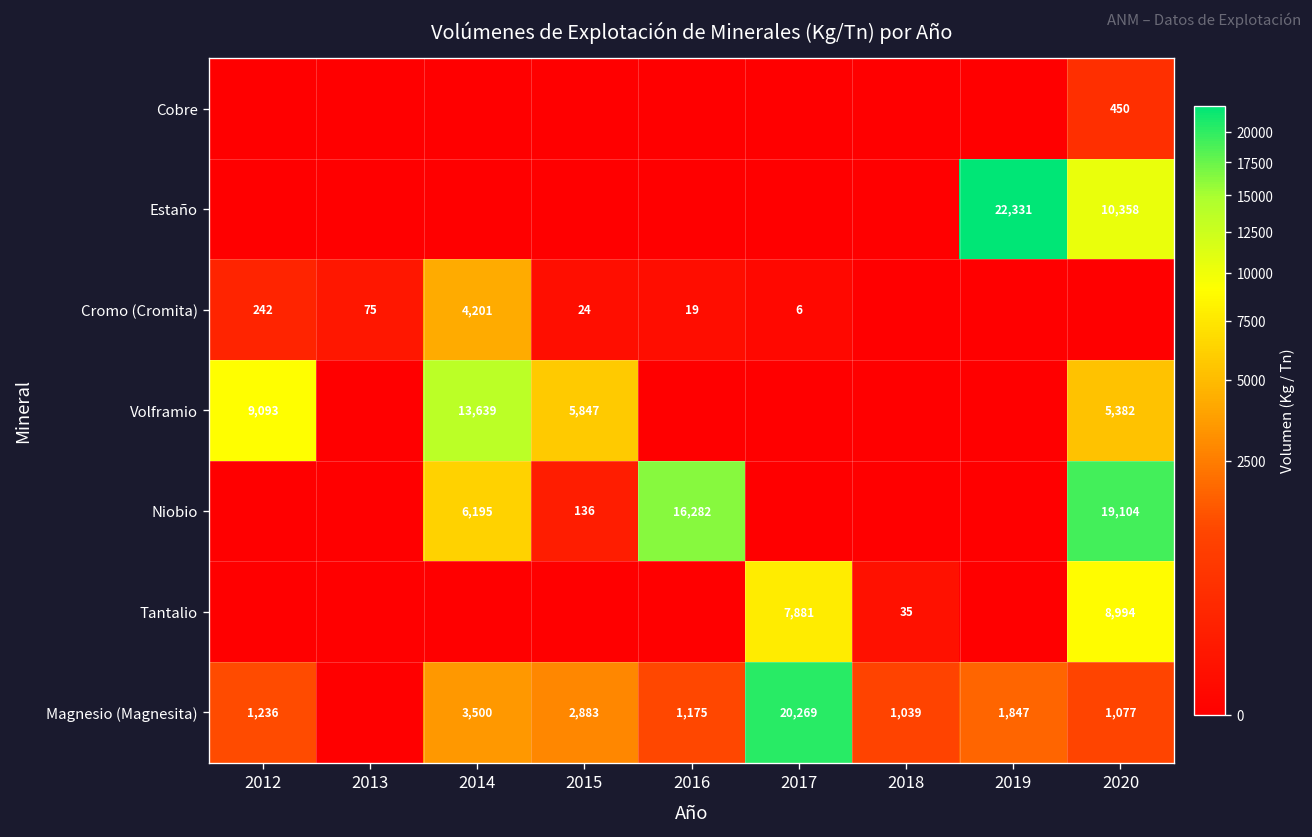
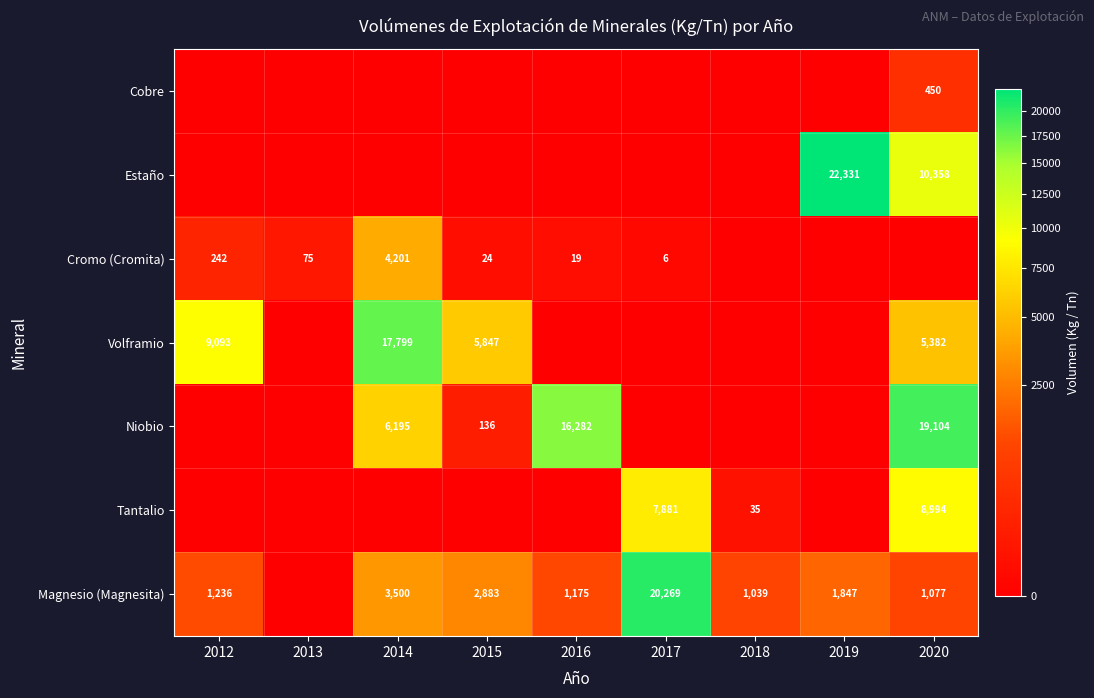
Volframio, 2014: 13,639 -> 17,799
